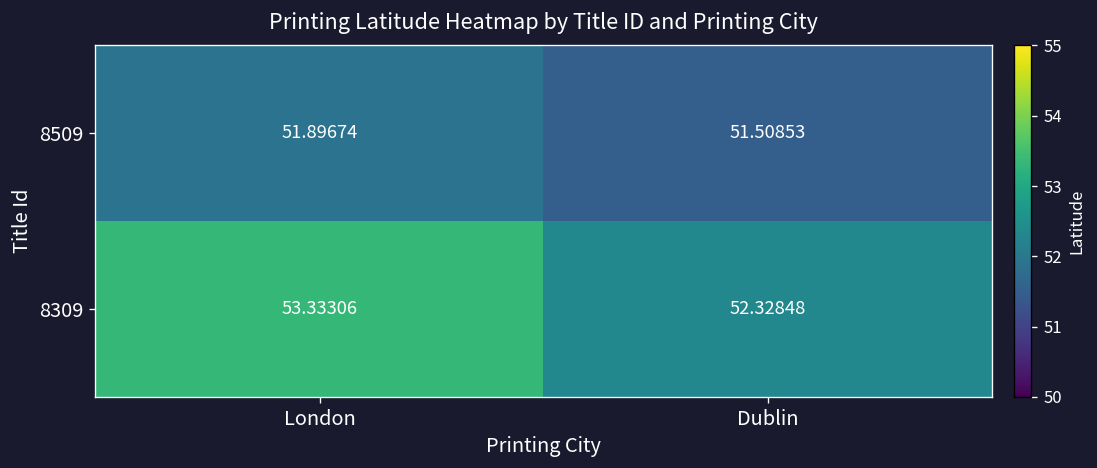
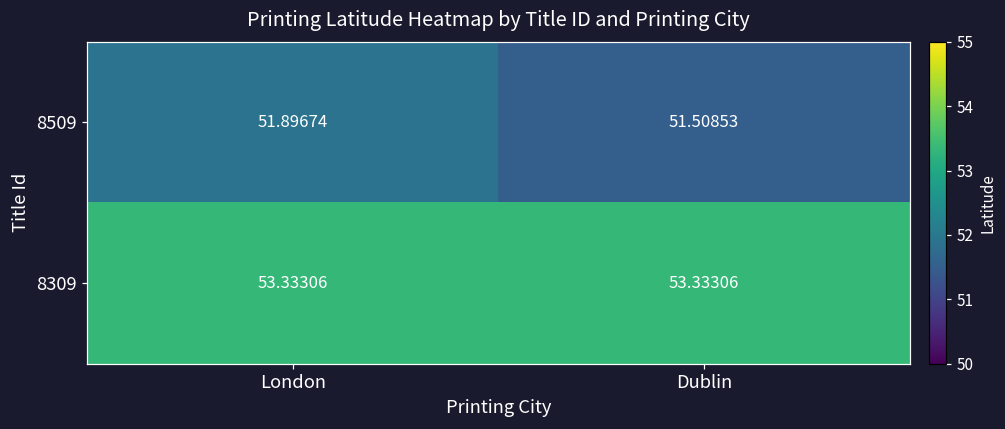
8309, Dublin: 52.32848 -> 53.33306
